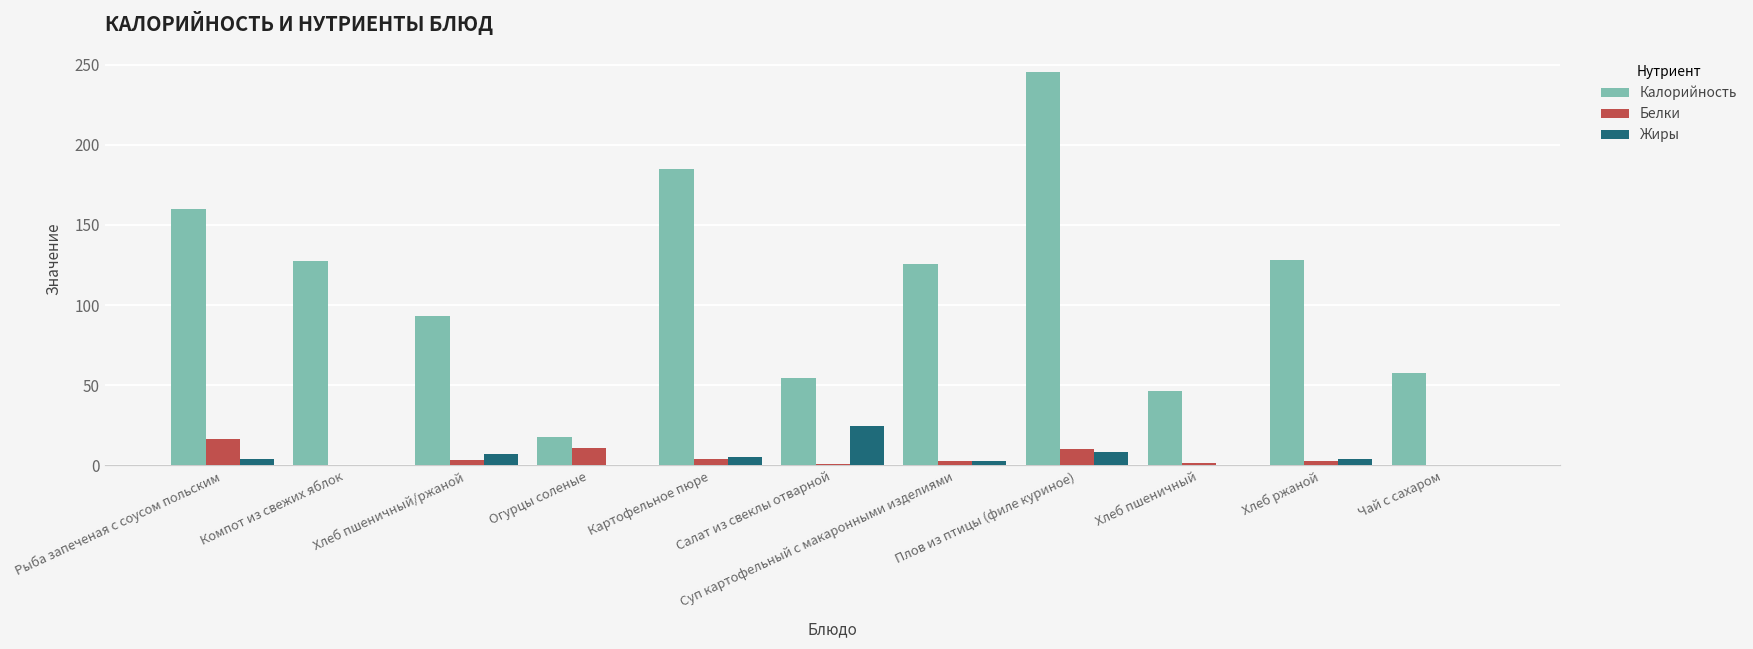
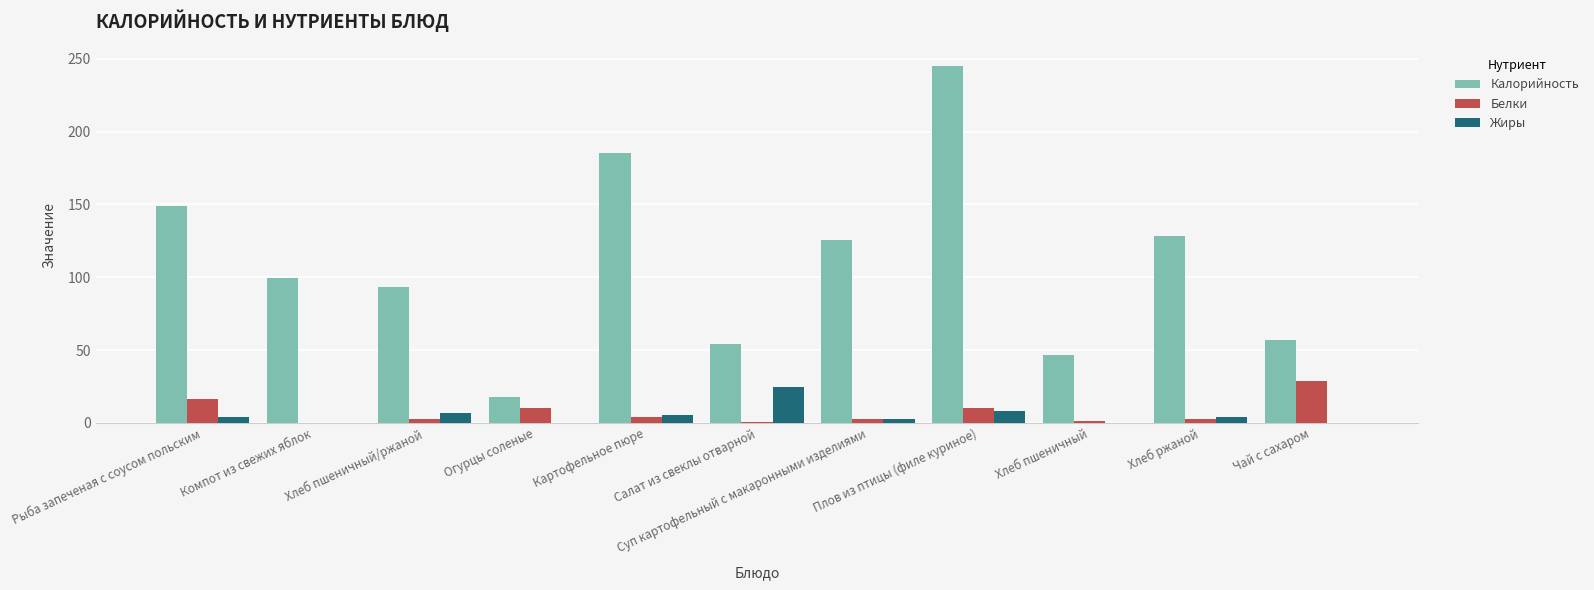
Калорийность, Рыба запеченая с соусом польским: 160 -> 149
Калорийность, Компот из свежих яблок: 128 -> 99
Белки, Чай с сахаром: 0 -> 29
